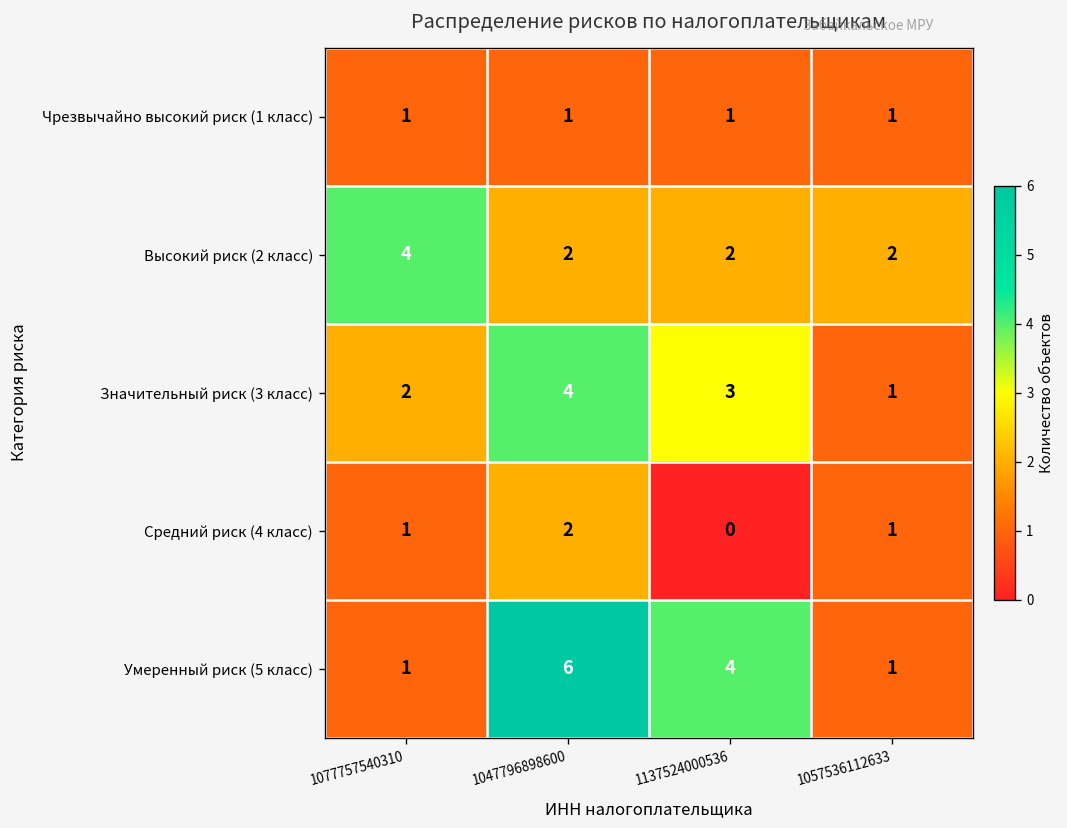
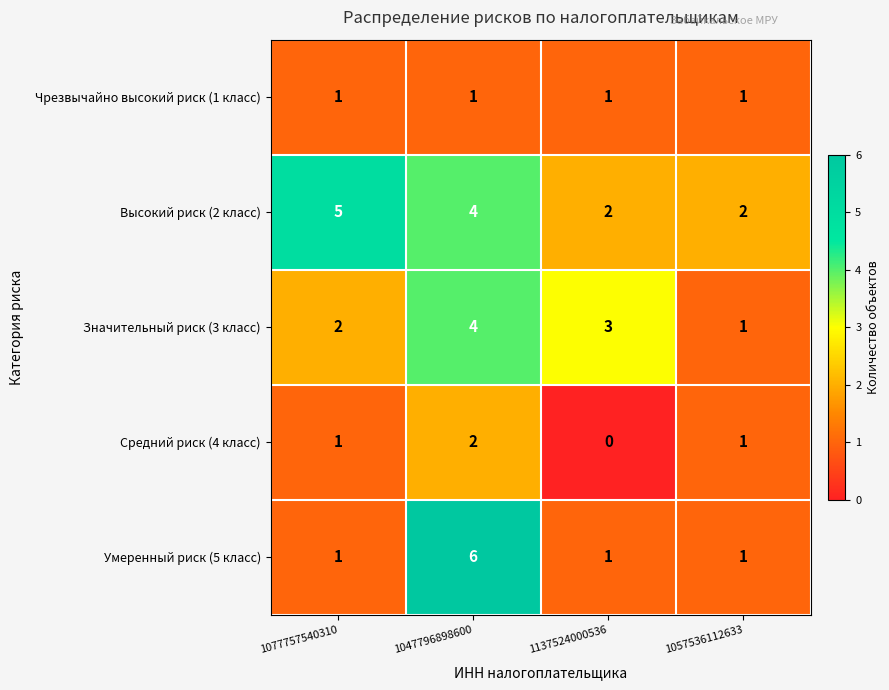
Высокий риск (2 класс), 1077757540310: 4 -> 5
Высокий риск (2 класс), 1047796898600: 2 -> 4
Умеренный риск (5 класс), 1137524000536: 4 -> 1
